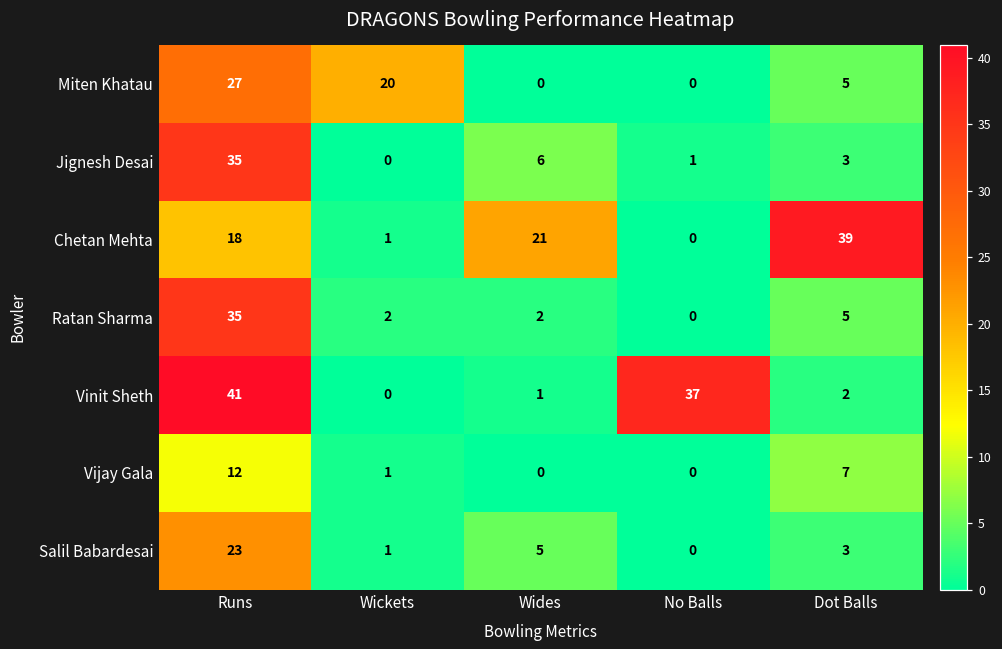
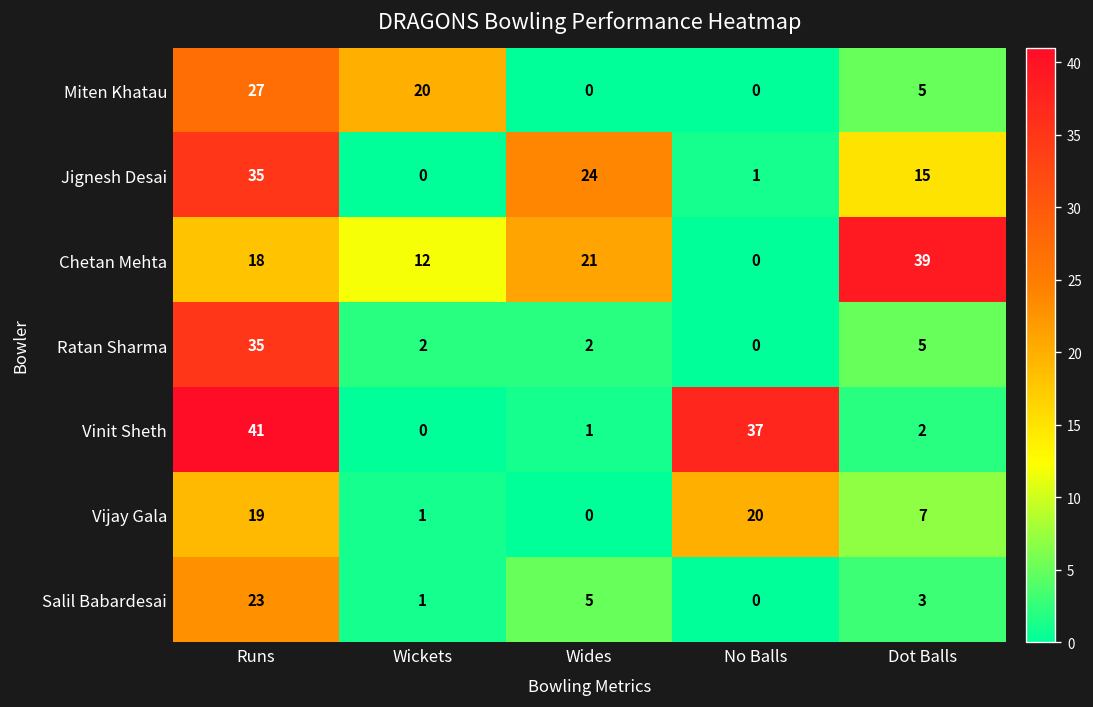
Jignesh Desai, Wides: 6 -> 24
Jignesh Desai, Dot Balls: 3 -> 15
Chetan Mehta, Wickets: 1 -> 12
Vijay Gala, Runs: 12 -> 19
Vijay Gala, No Balls: 0 -> 20
